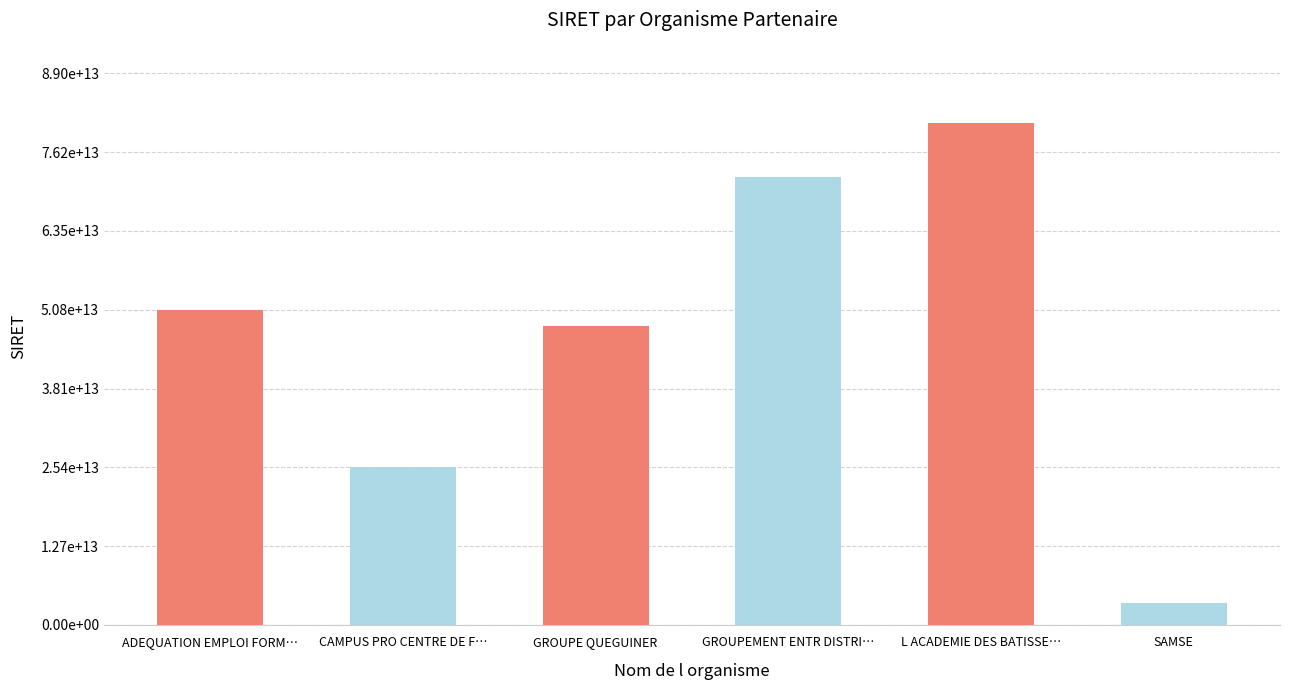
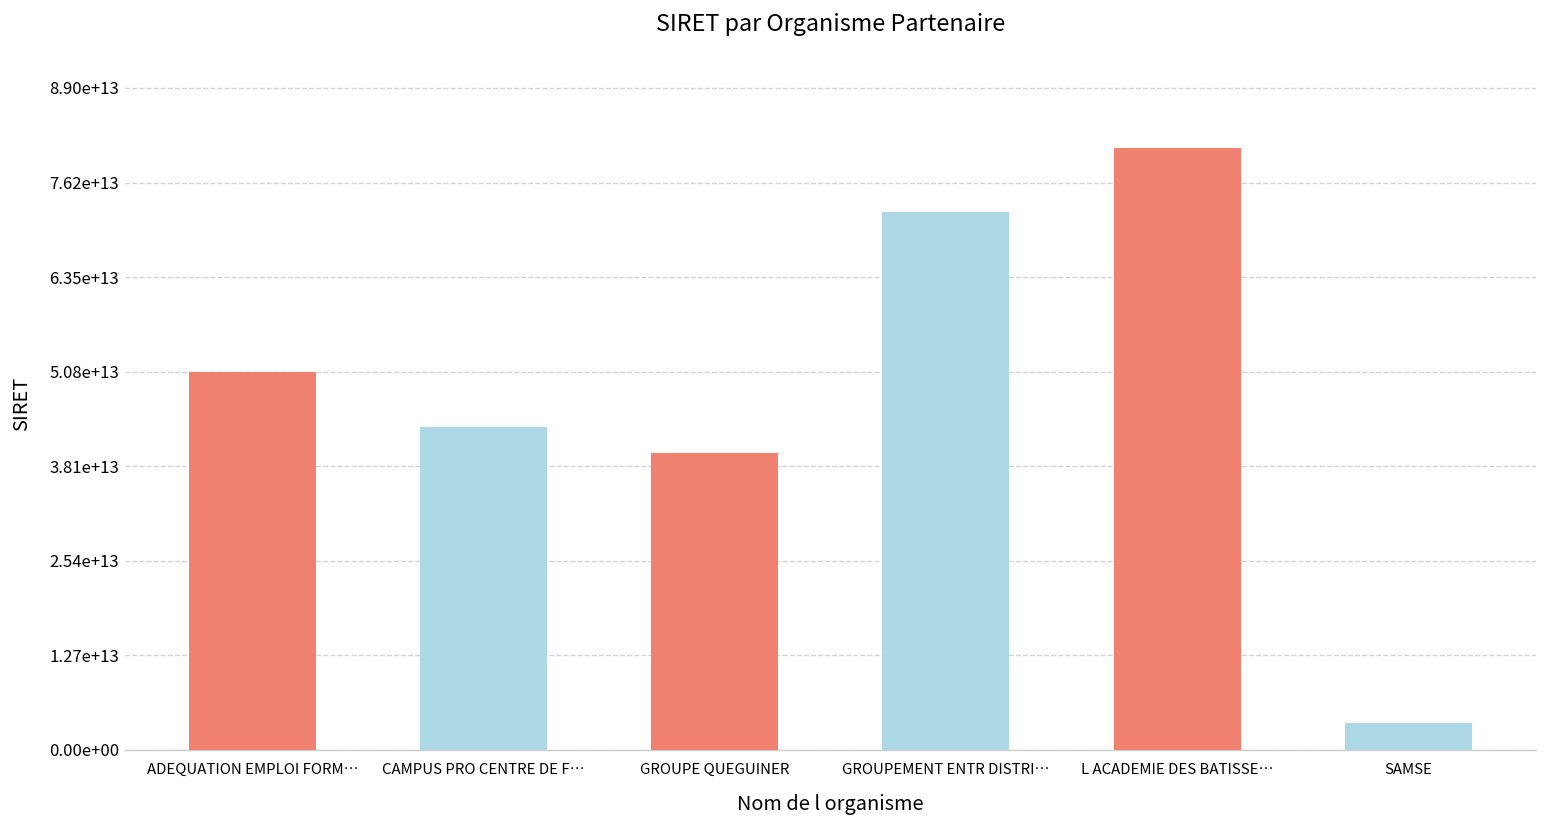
CAMPUS PRO CENTRE DE F…: 26000000000000 -> 43000000000000
GROUPE QUEGUINER: 48000000000000 -> 40000000000000
